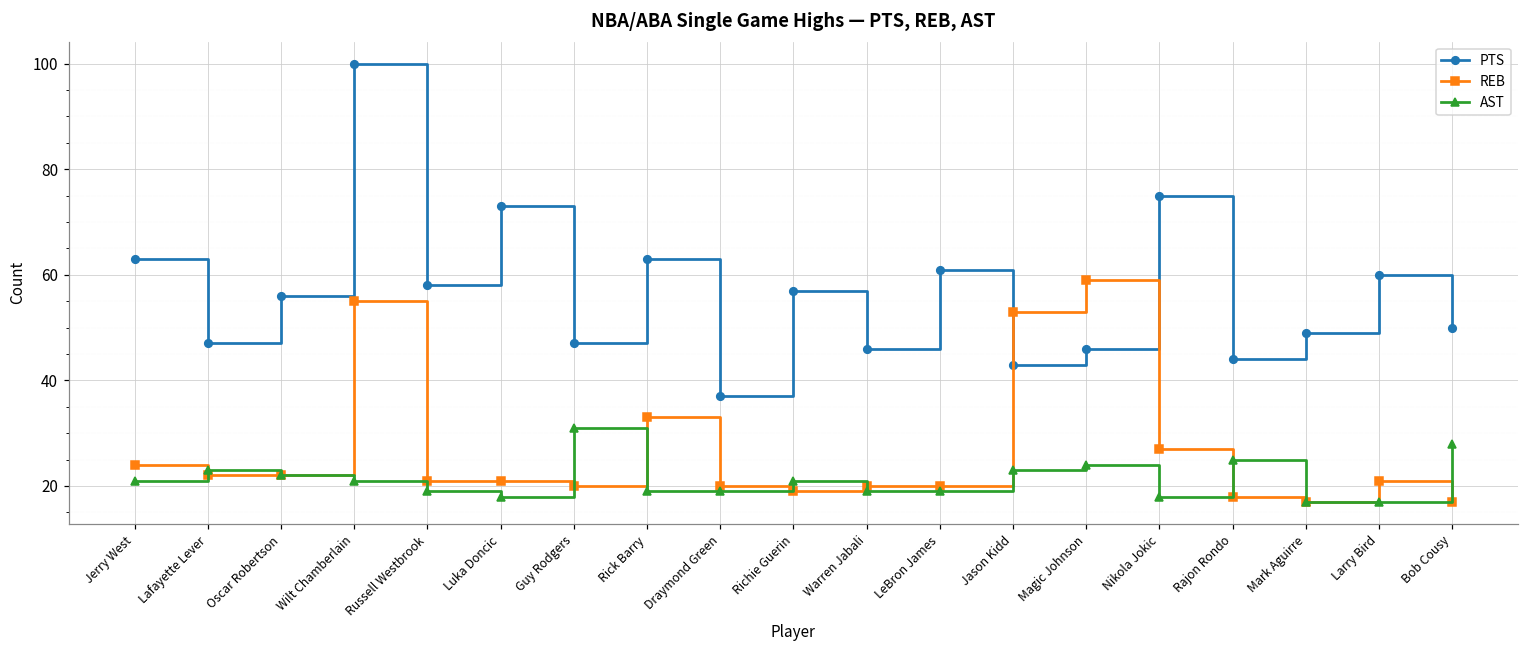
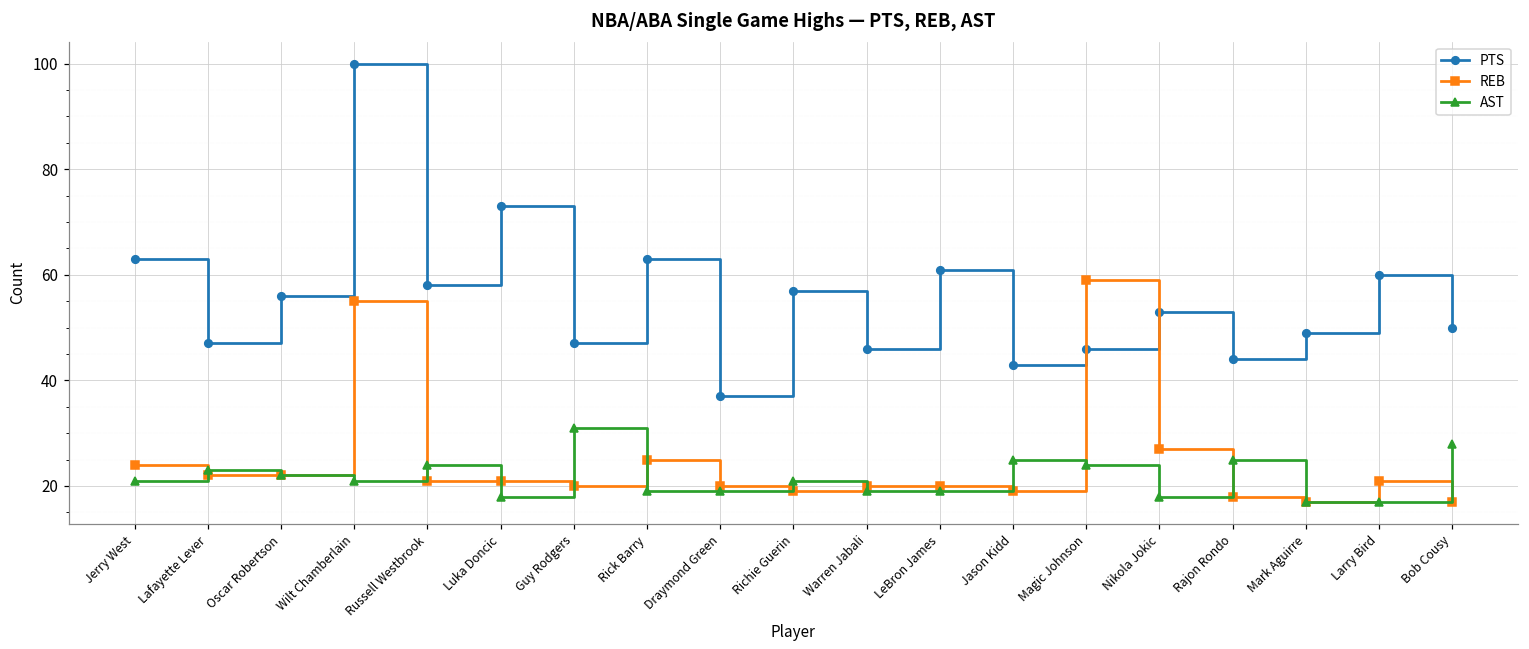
AST, Russell Westbrook: 19 -> 24
REB, Rick Barry: 33 -> 25
REB, Jason Kidd: 53 -> 19
AST, Jason Kidd: 23 -> 25
PTS, Nikola Jokic: 75 -> 53
